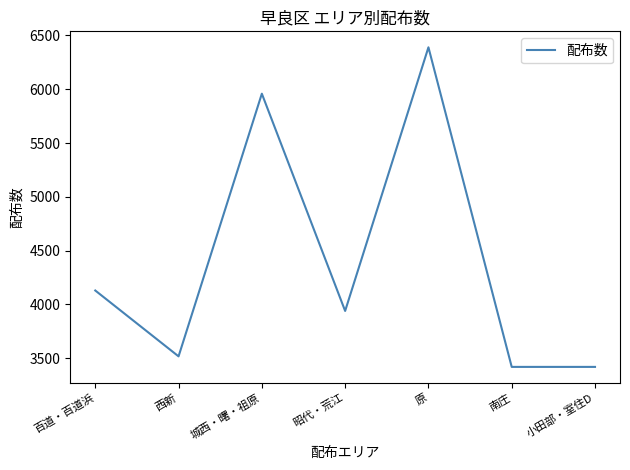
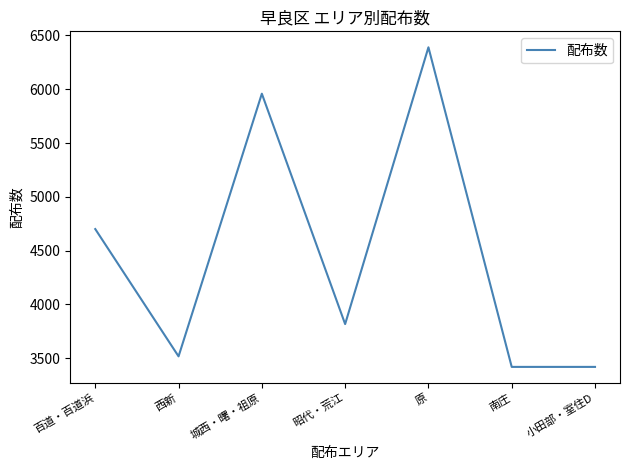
百道・百道浜: 4130 -> 4700
昭代・荒江: 3940 -> 3820
